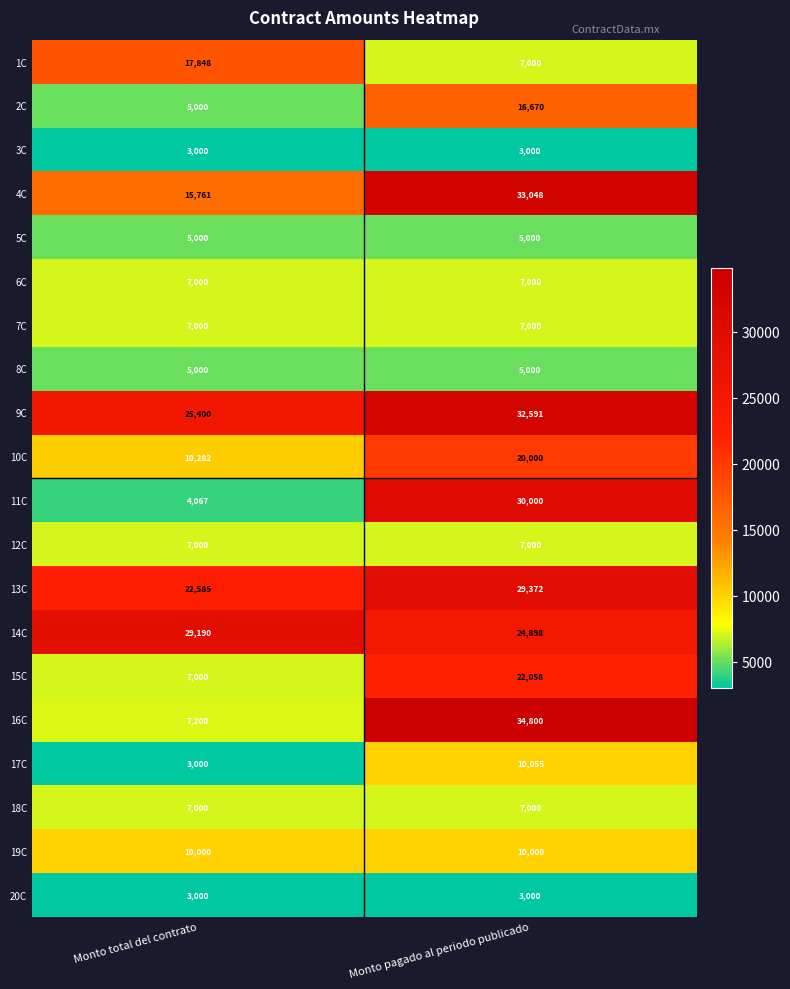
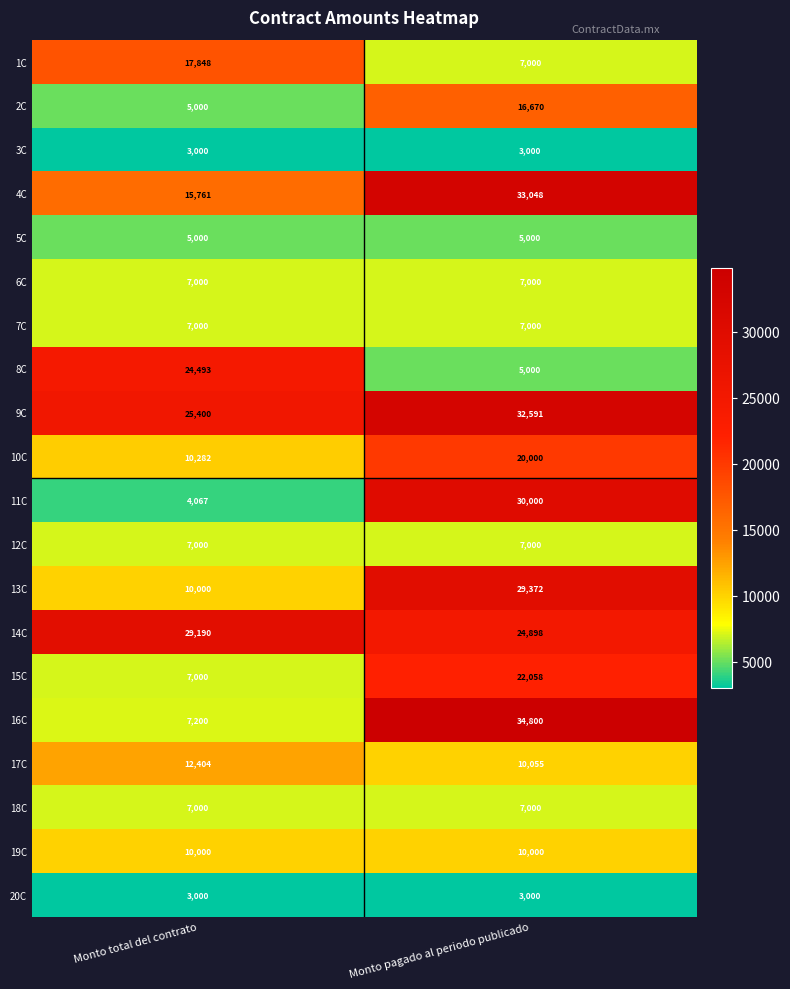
8C, Monto total del contrato: 5,000 -> 24,493
13C, Monto total del contrato: 22,585 -> 10,000
17C, Monto total del contrato: 3,000 -> 12,404
